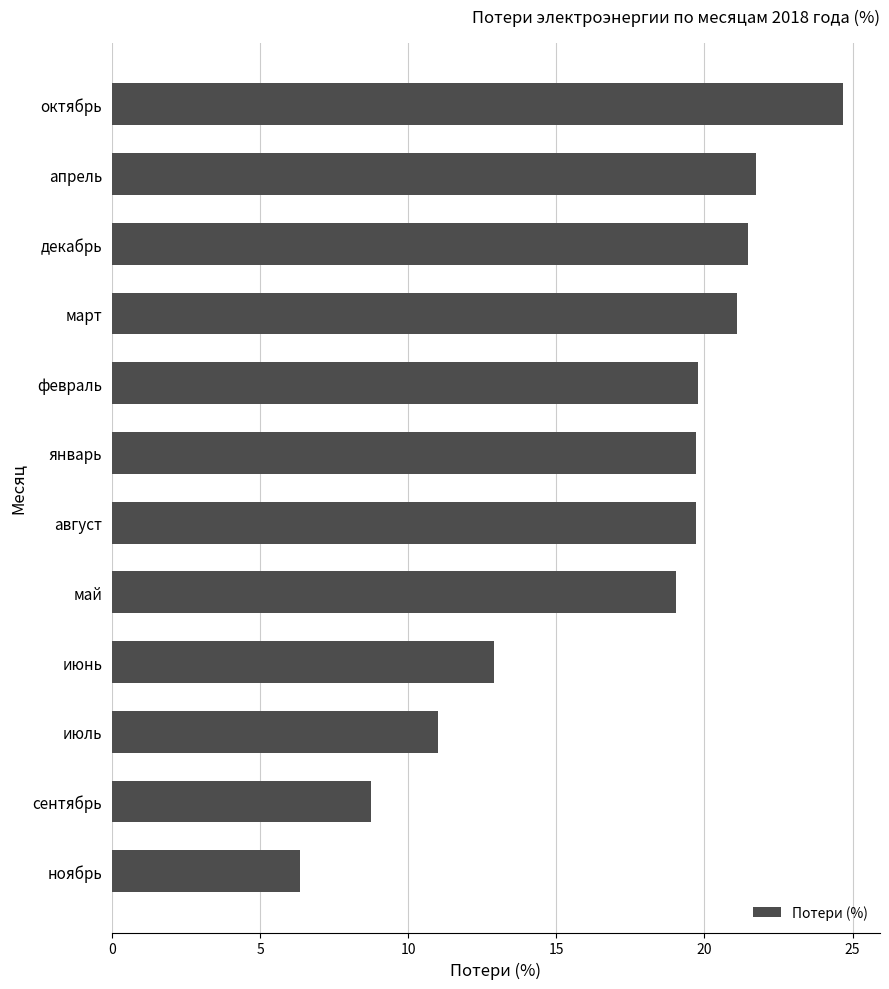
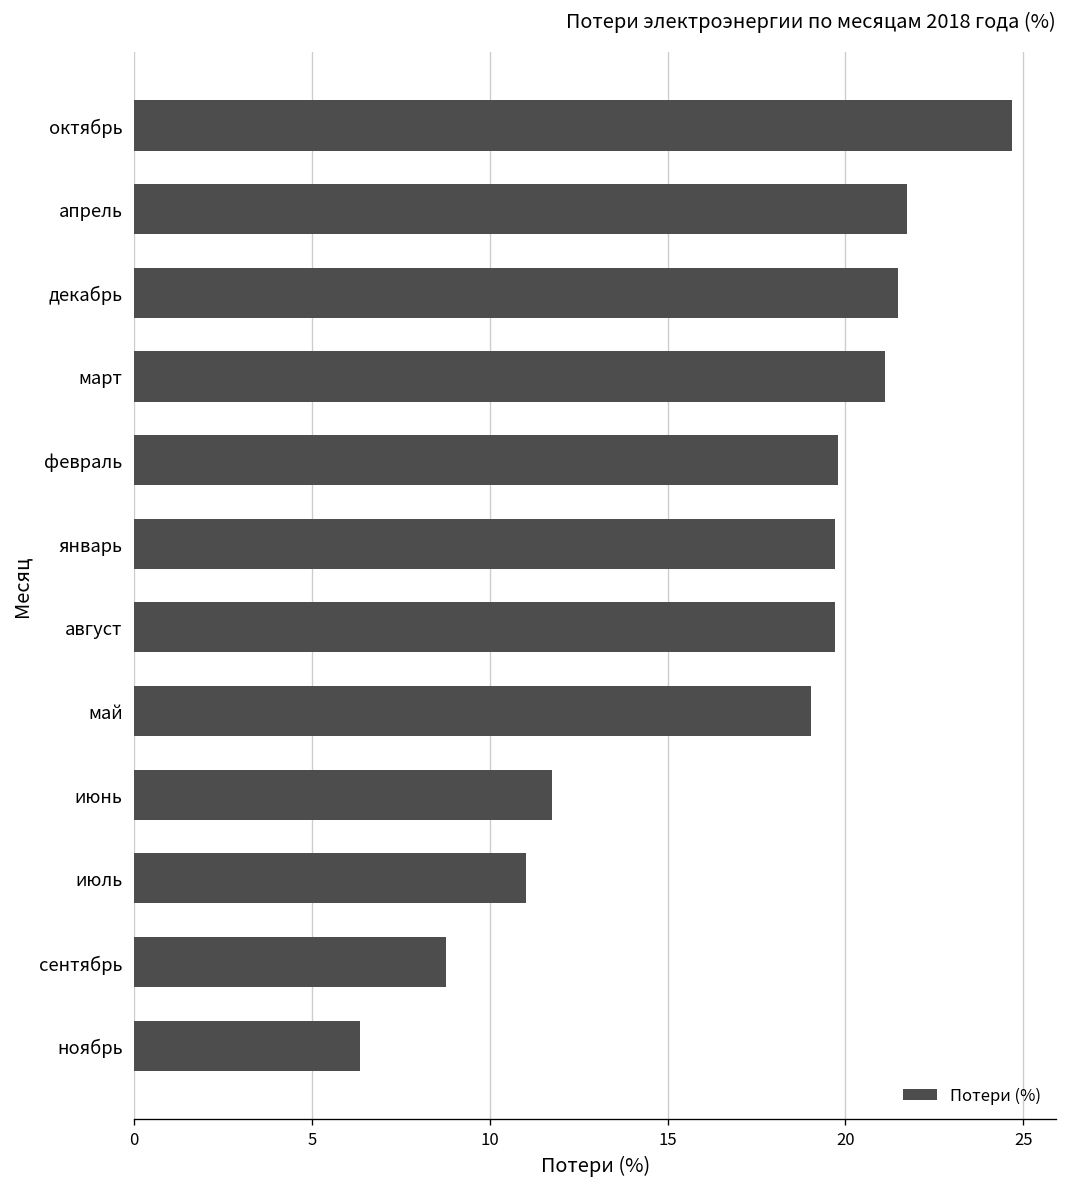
июнь: 12.9 -> 11.8
